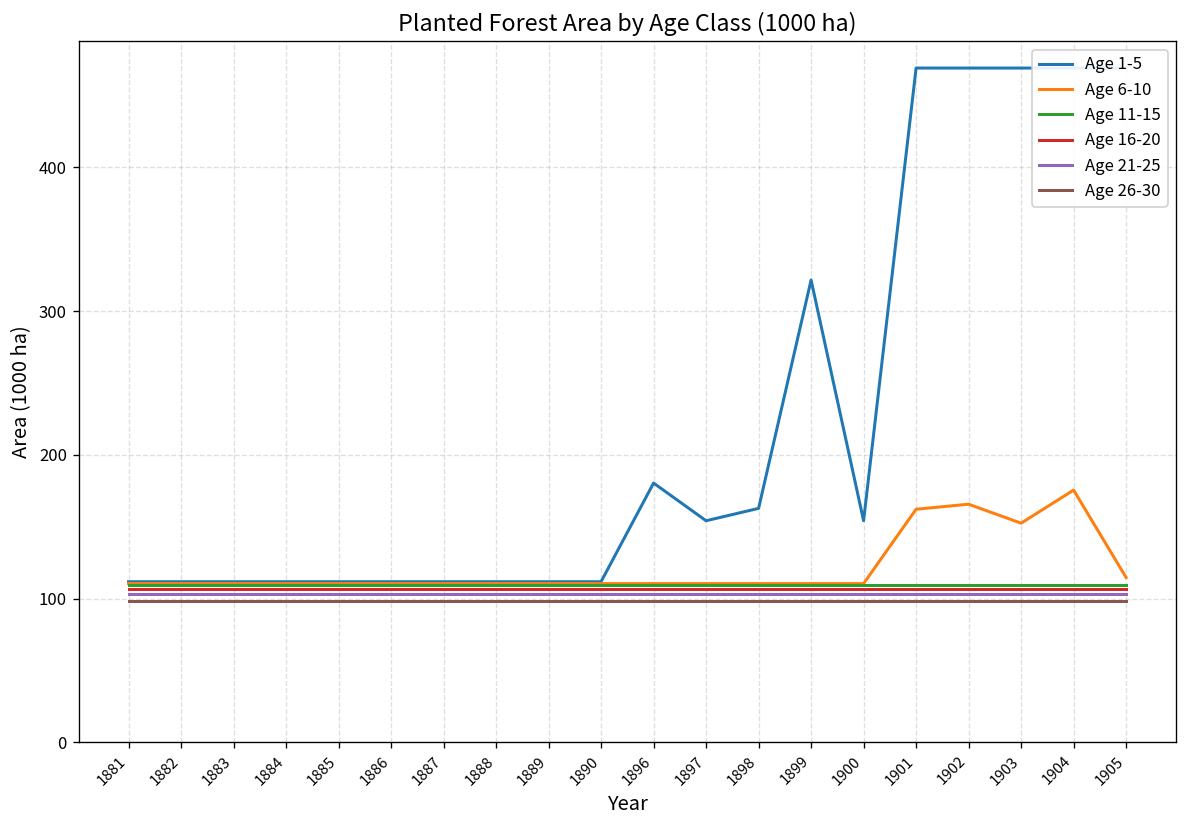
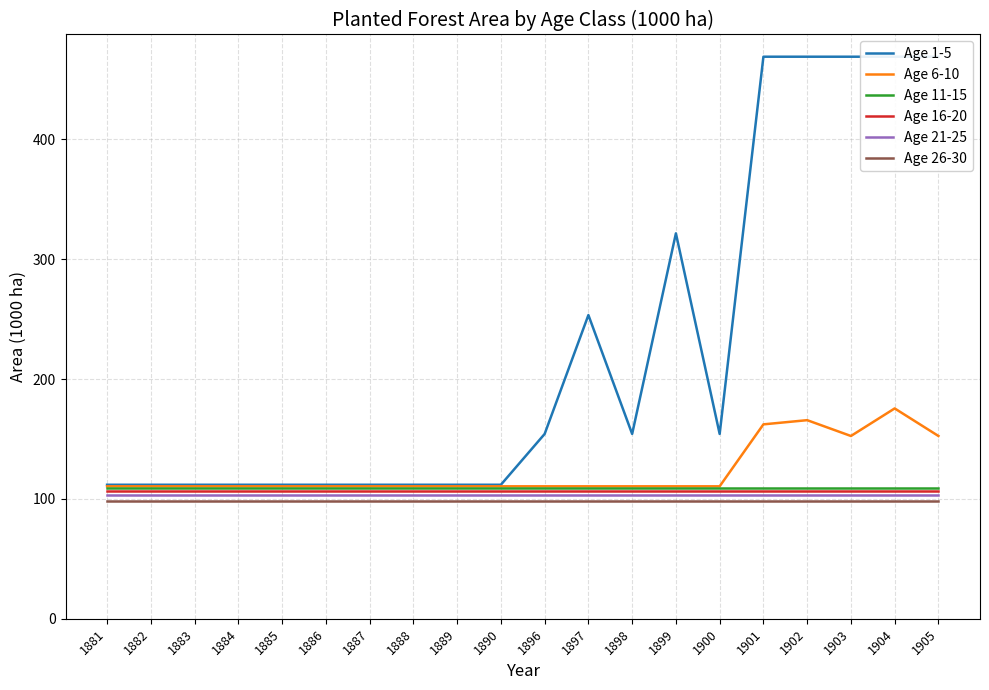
Age 1-5, 1896: 180 -> 154
Age 1-5, 1897: 154 -> 253
Age 1-5, 1898: 163 -> 154
Age 6-10, 1905: 115 -> 153
